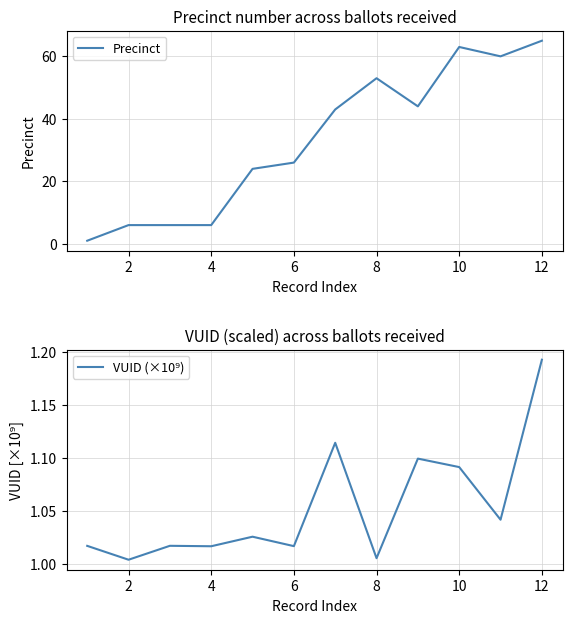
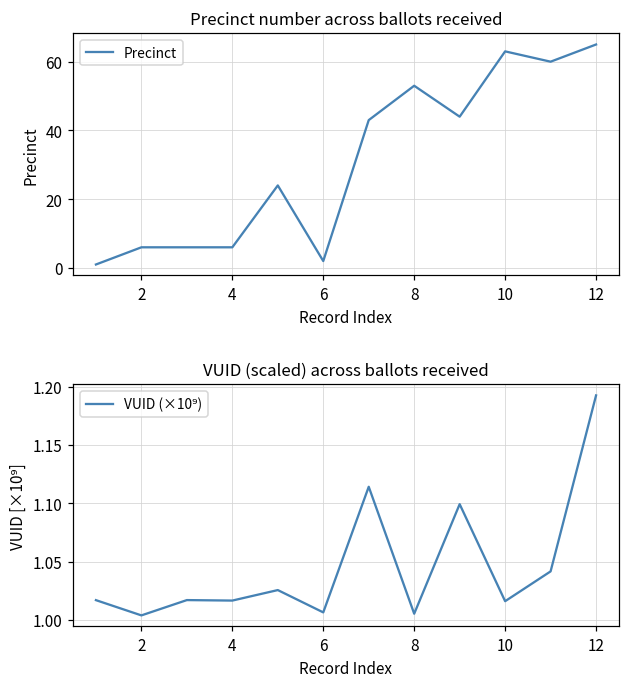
Precinct number across ballots received, 6: 26 -> 2
VUID (scaled) across ballots received, 6: 1.017 -> 1.007
VUID (scaled) across ballots received, 10: 1.091 -> 1.016
